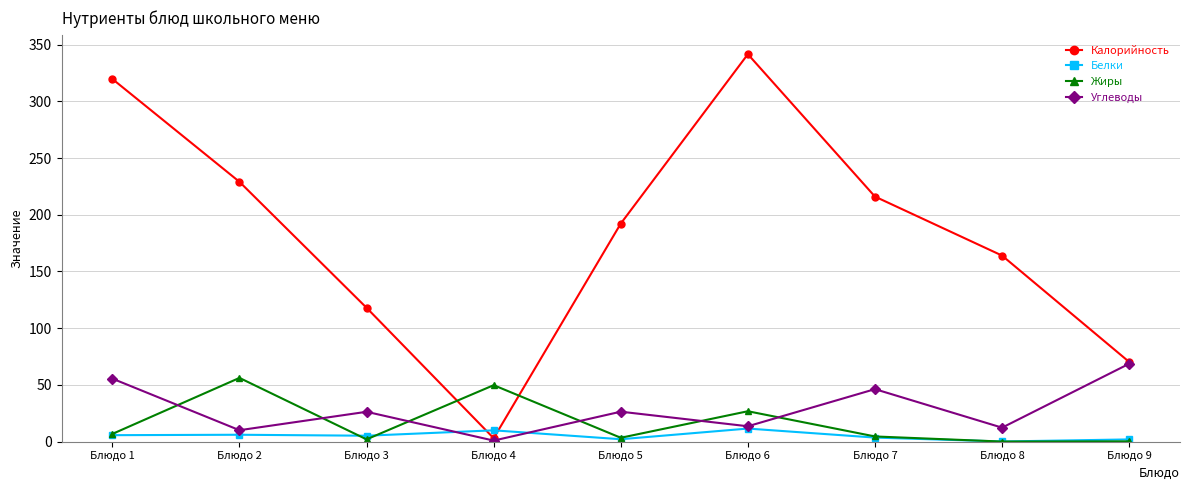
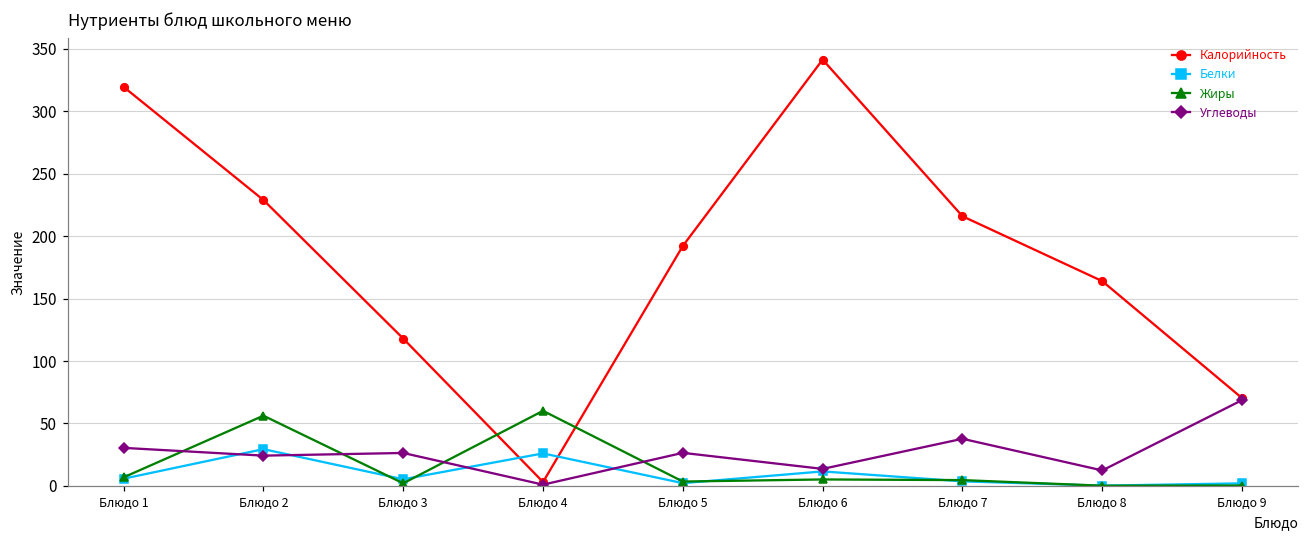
Углеводы, Блюдо 1: 56 -> 30
Белки, Блюдо 2: 6 -> 29
Углеводы, Блюдо 2: 10 -> 24
Белки, Блюдо 4: 10 -> 26
Жиры, Блюдо 4: 50 -> 60
Жиры, Блюдо 6: 27 -> 5
Углеводы, Блюдо 7: 46 -> 38
